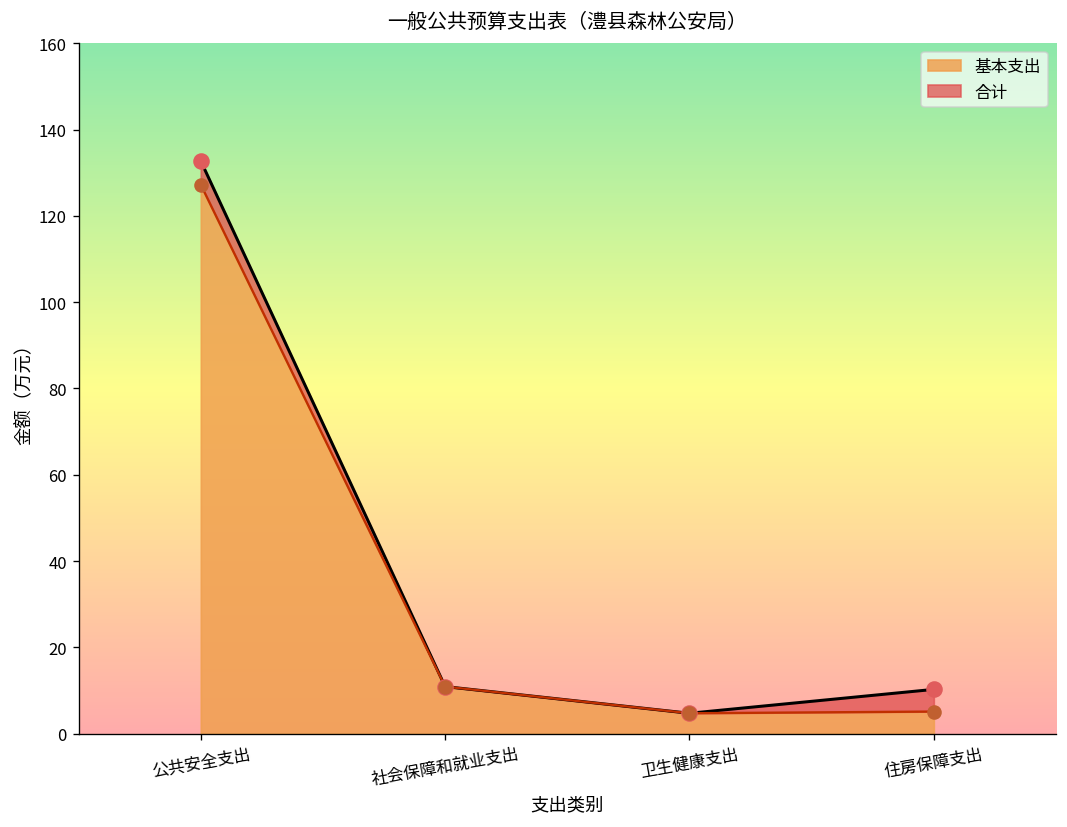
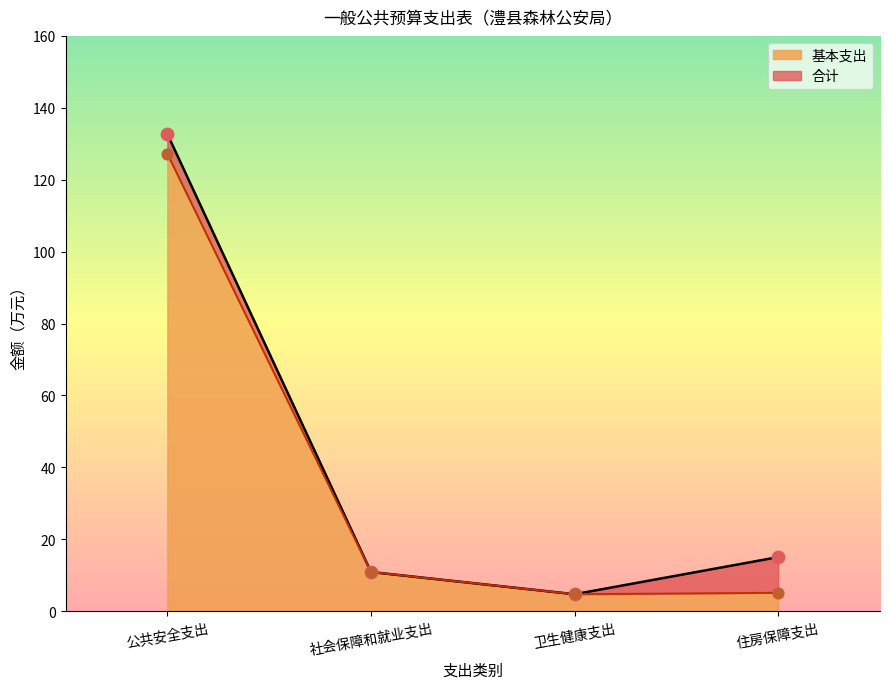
合计, 住房保障支出: 10 -> 15
